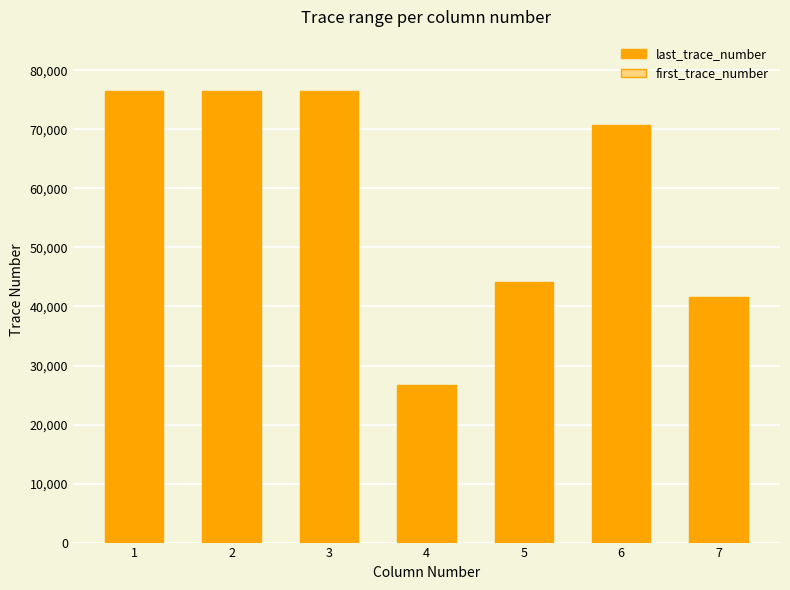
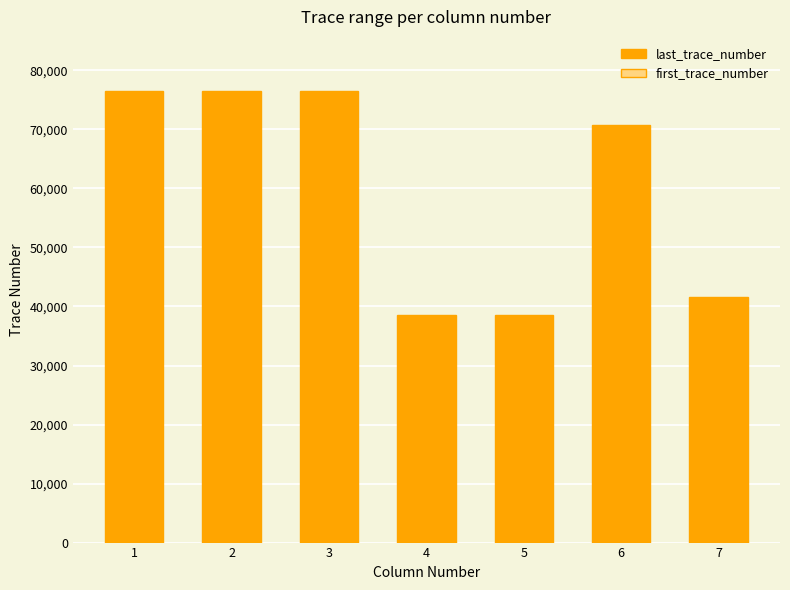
last_trace_number, 4: 27,000 -> 39,000
last_trace_number, 5: 44,000 -> 39,000
